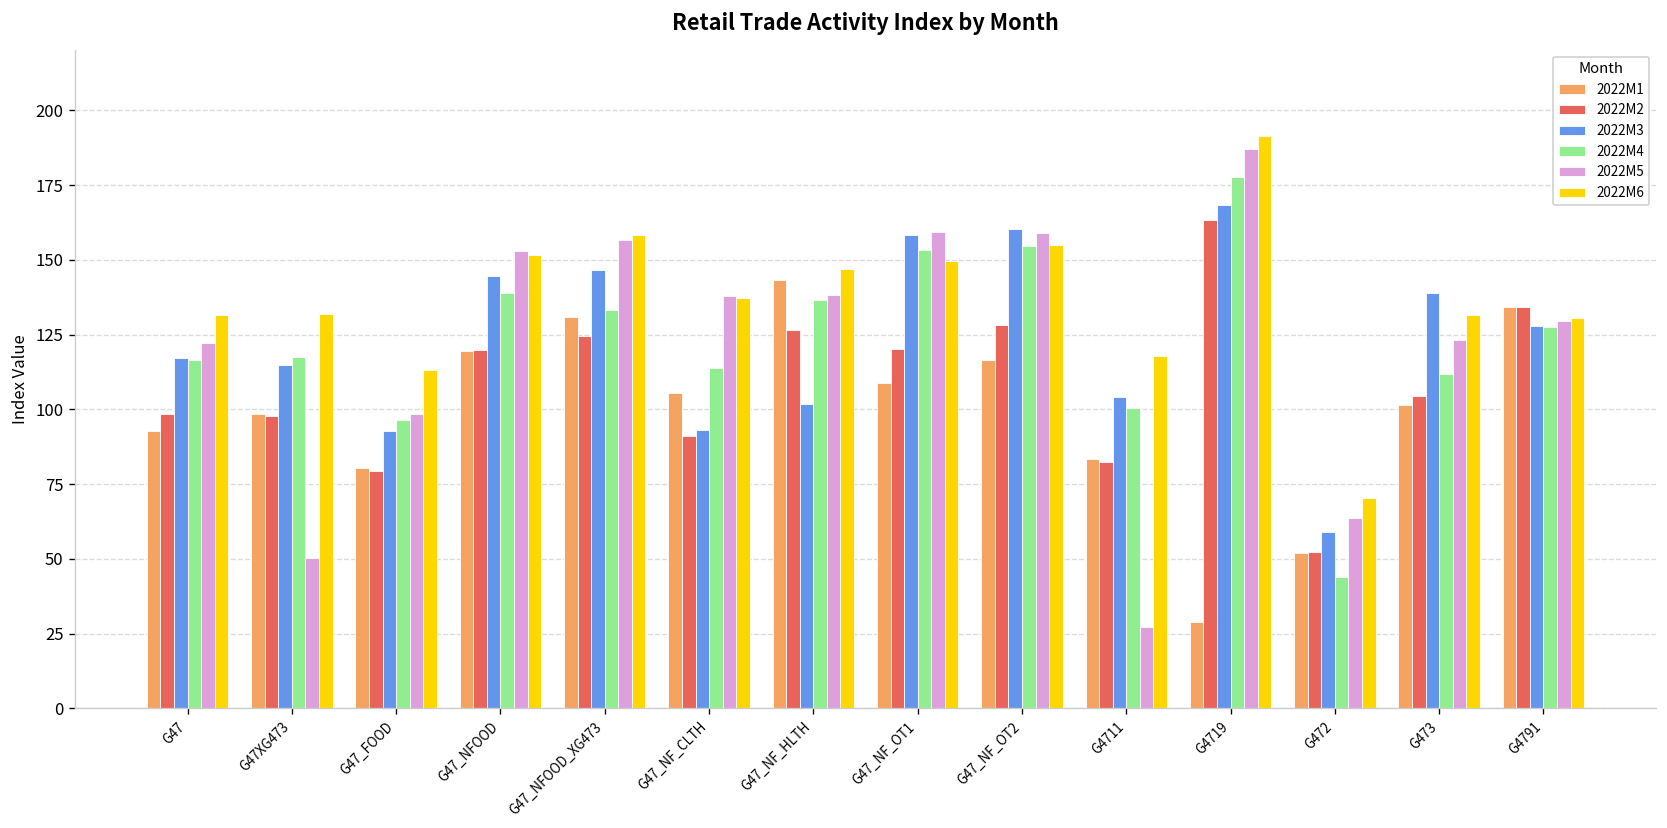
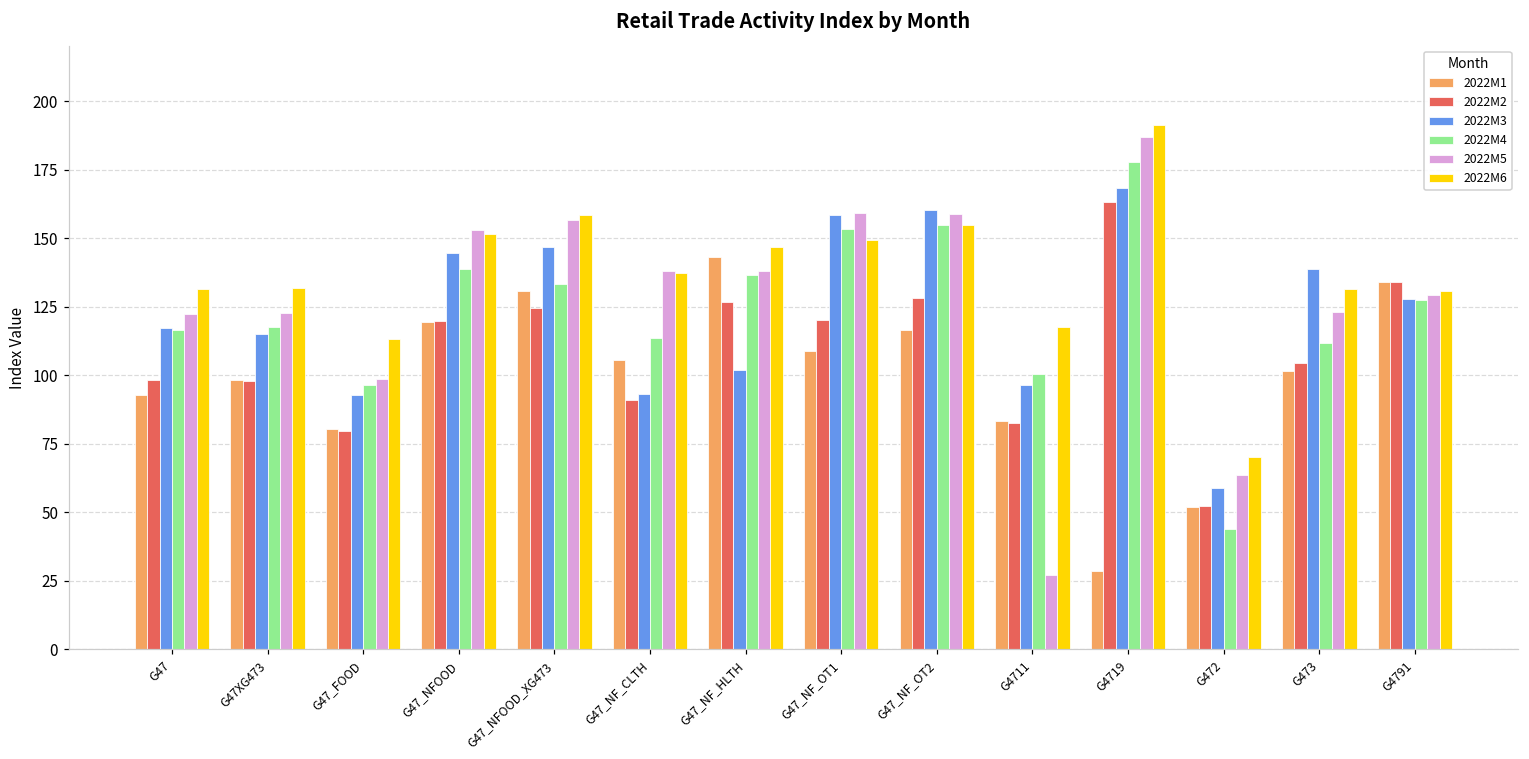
2022M5, G47XG473: 50 -> 123
2022M3, G4711: 104 -> 97
